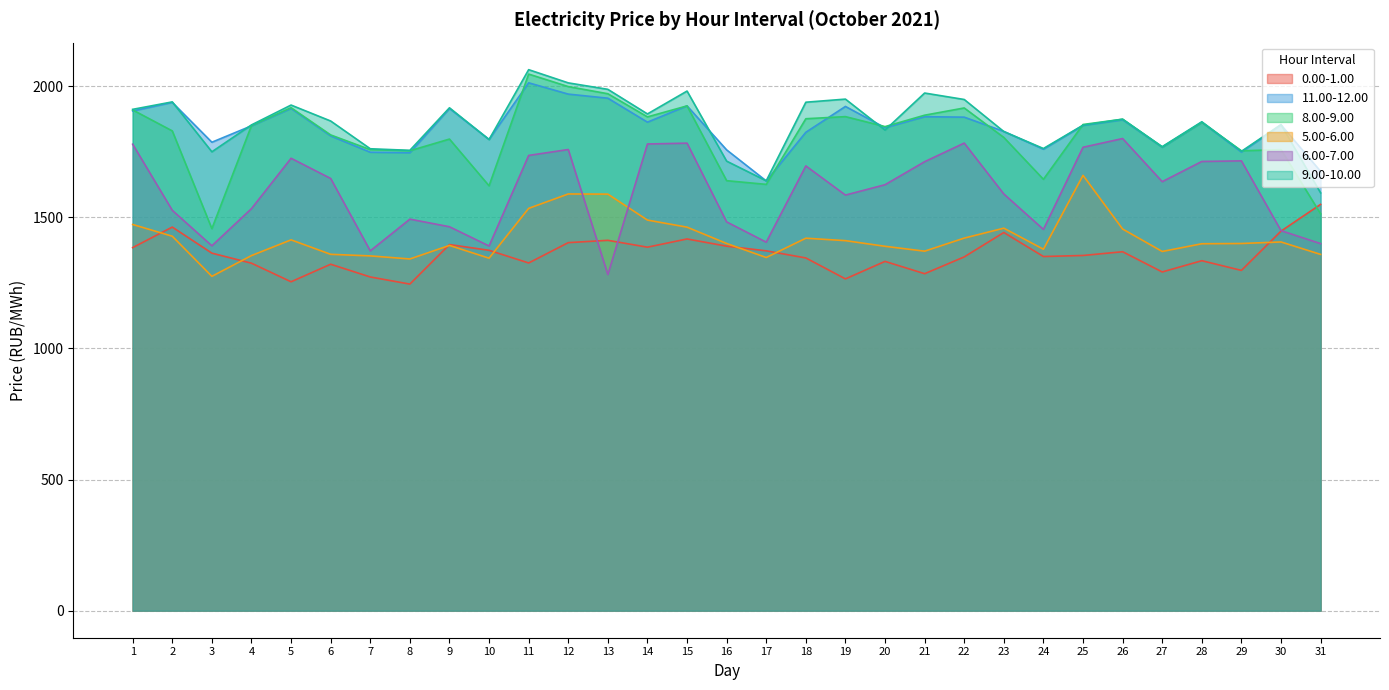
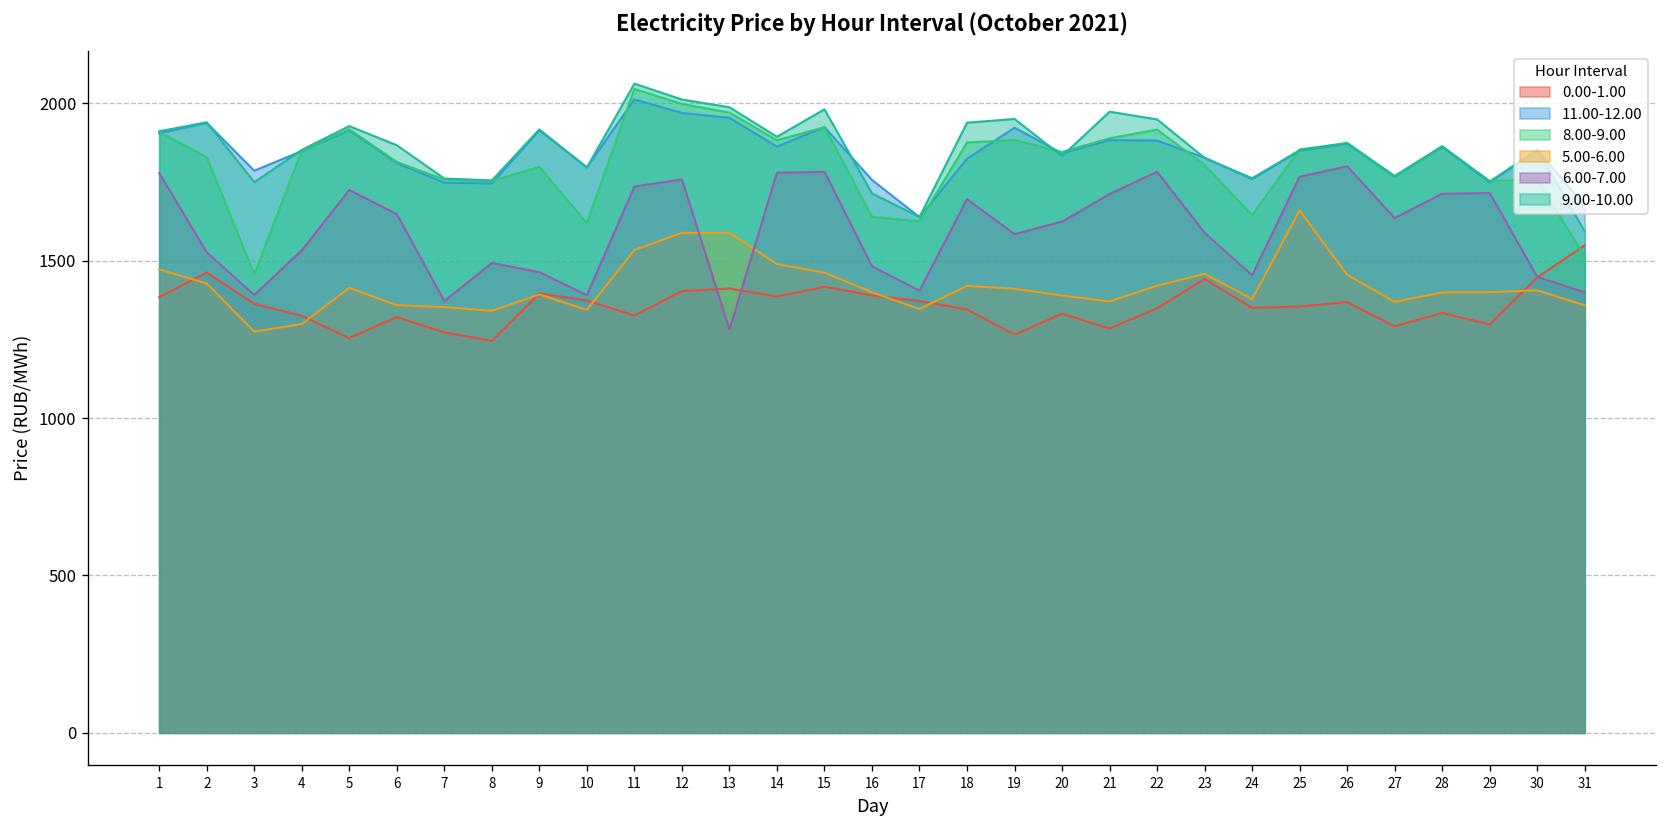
5.00-6.00, 4: 1350 -> 1300
